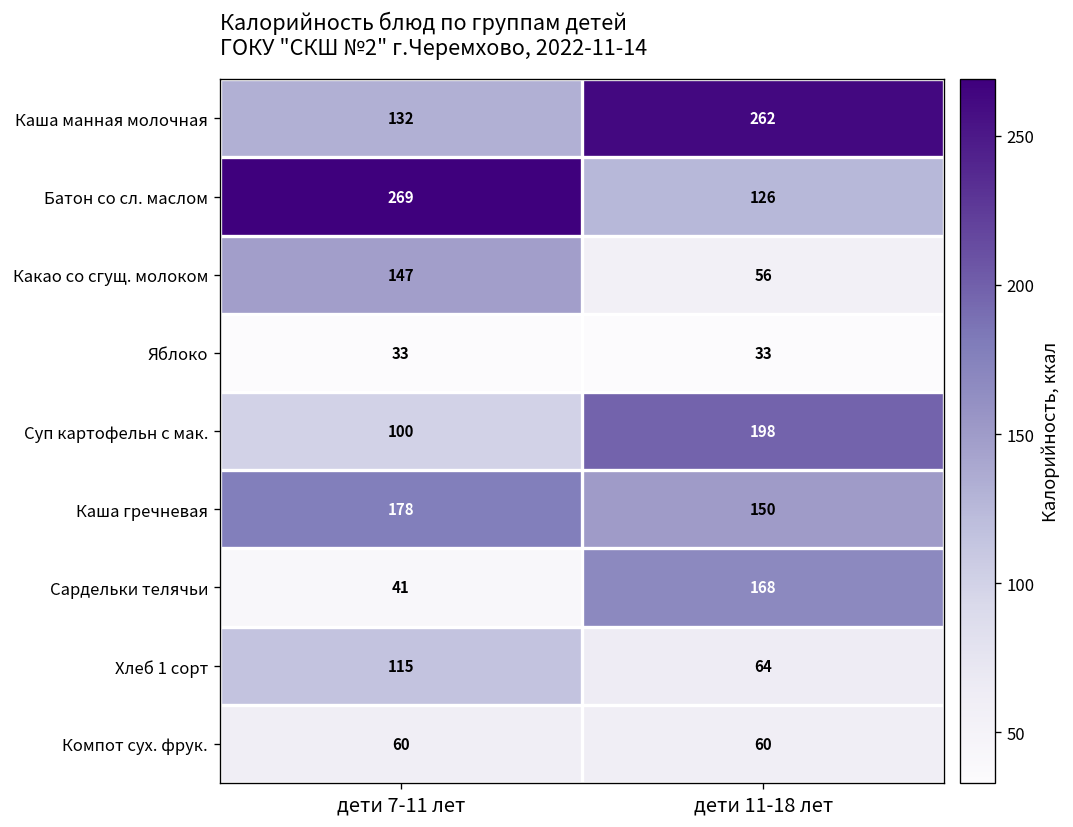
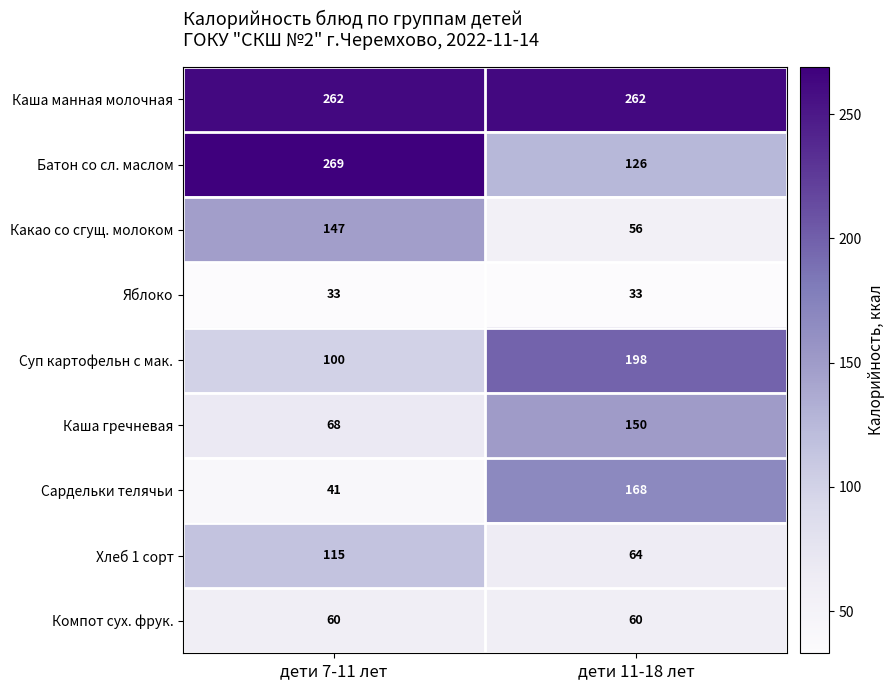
Каша манная молочная, дети 7-11 лет: 132 -> 262
Каша гречневая, дети 7-11 лет: 178 -> 68
